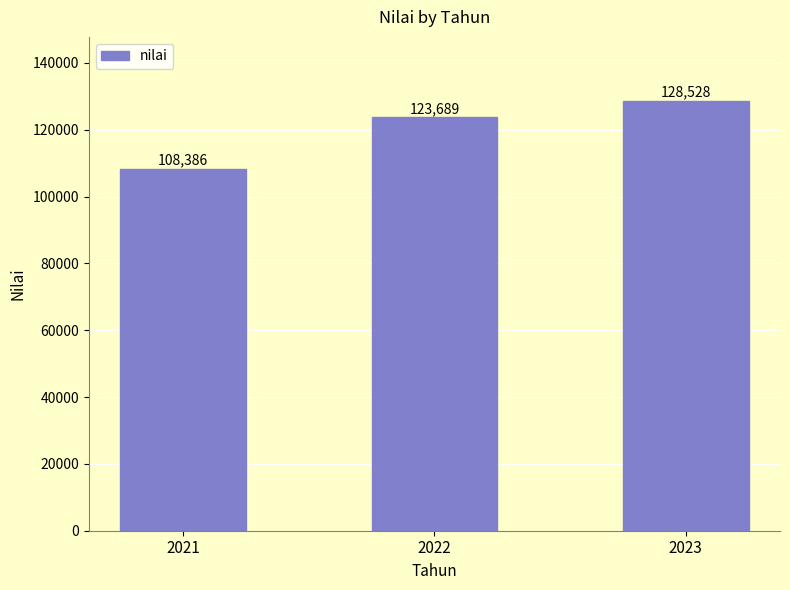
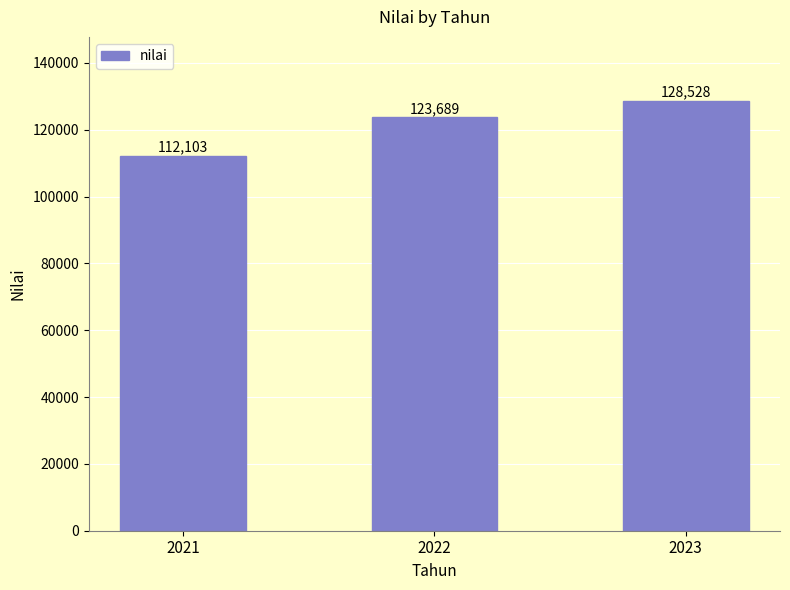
2021: 108,386 -> 112,103
